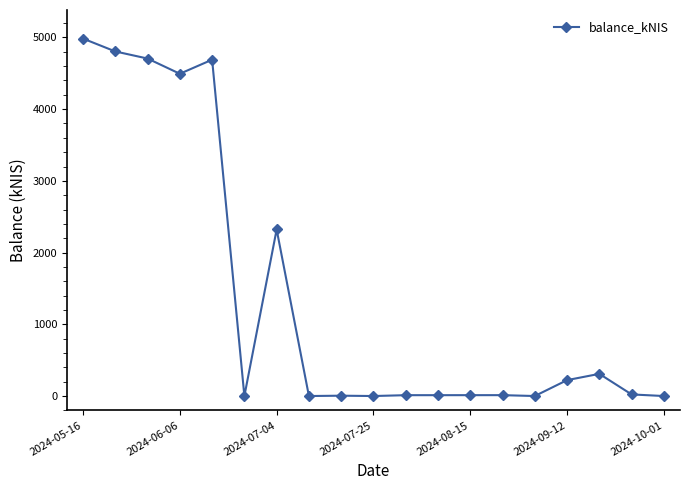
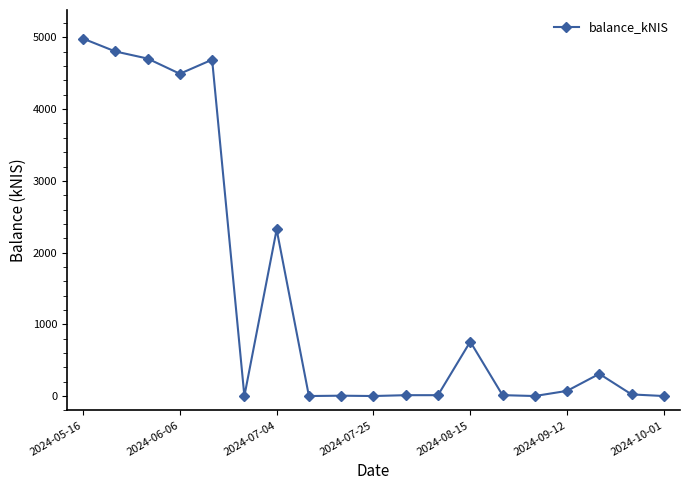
2024-08-15: 0 -> 800
2024-09-12: 200 -> 100
